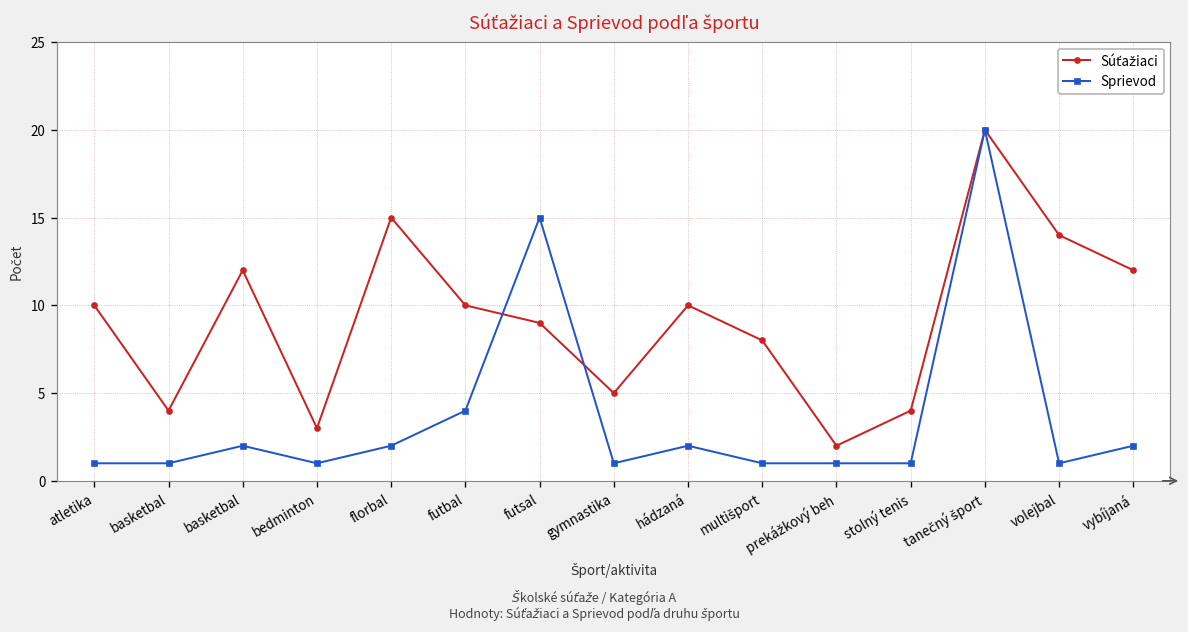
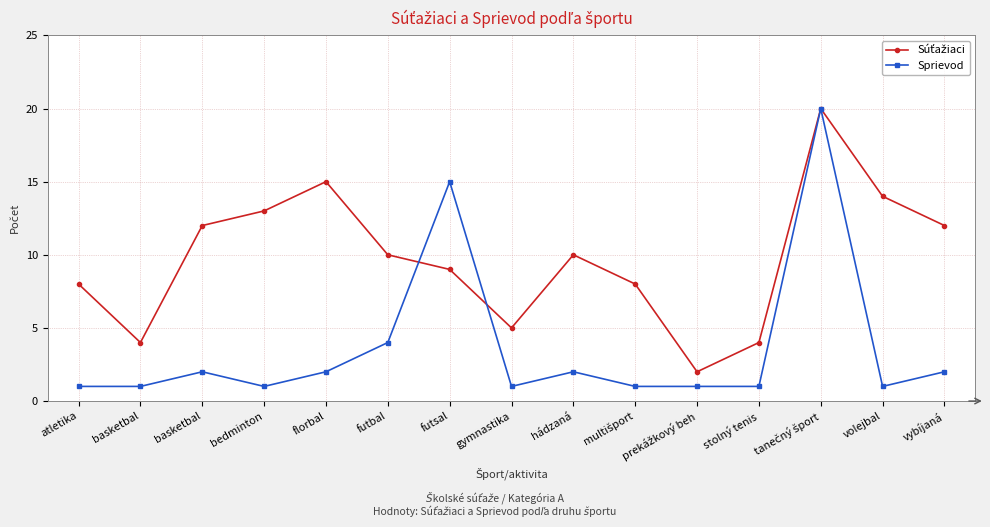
Súťažiaci, atletika: 10 -> 8
Súťažiaci, bedminton: 3 -> 13
